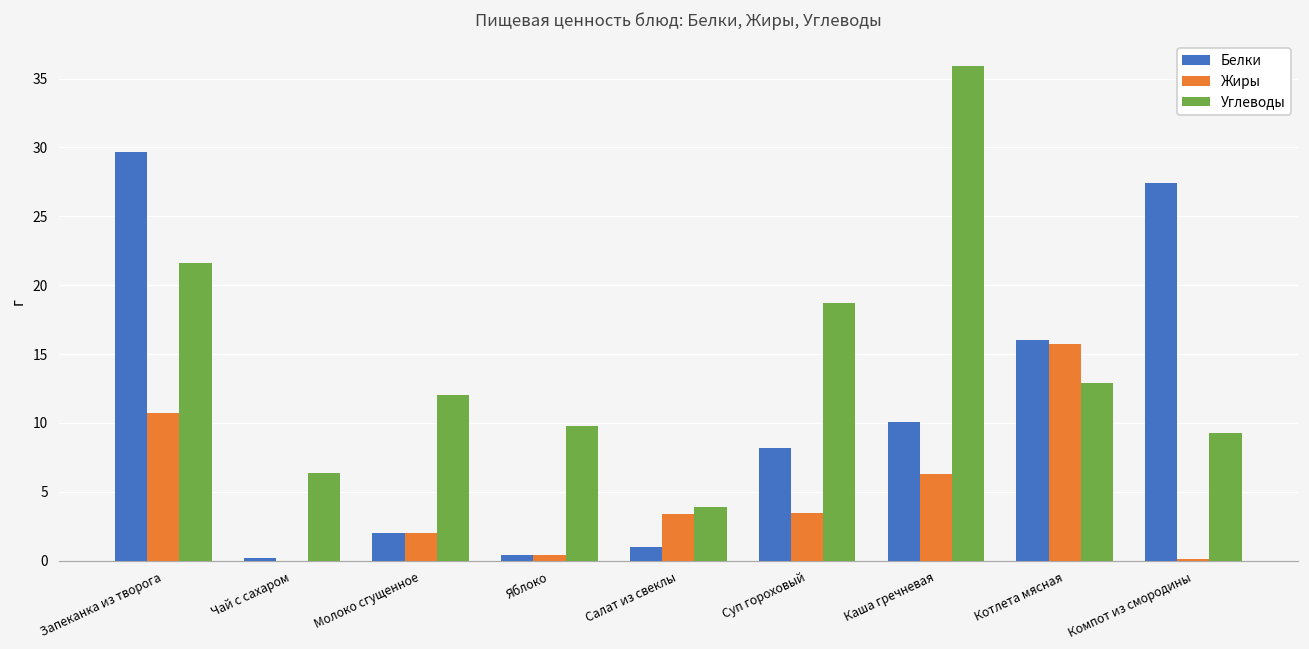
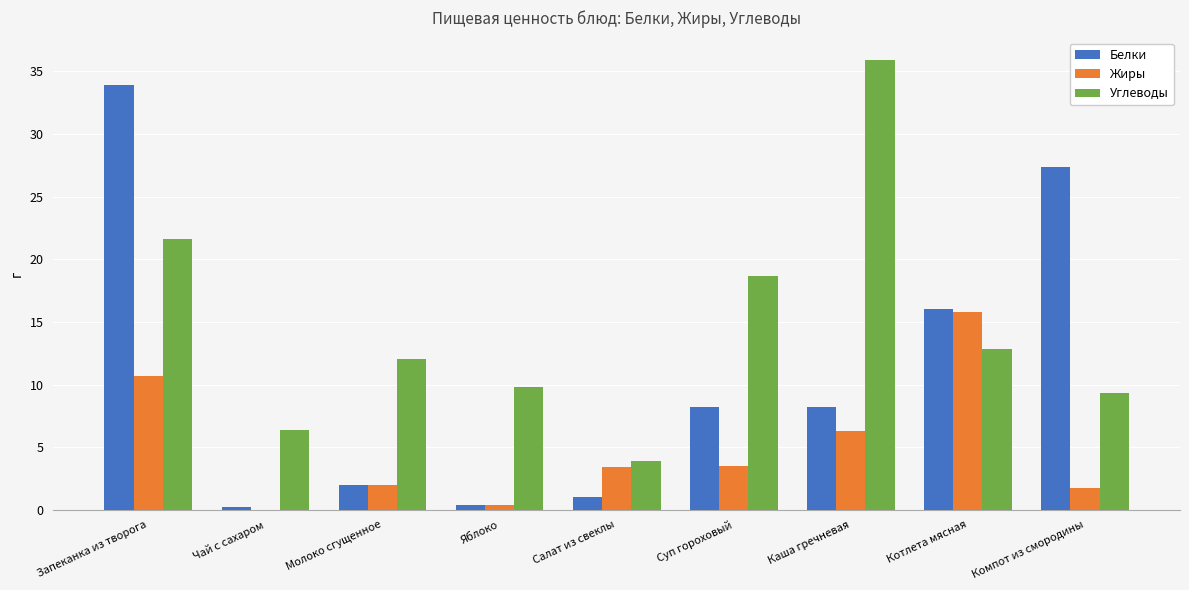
Белки, Запеканка из творога: 29.7 -> 33.9
Белки, Каша гречневая: 10.1 -> 8.2
Жиры, Компот из смородины: 0.1 -> 1.7
